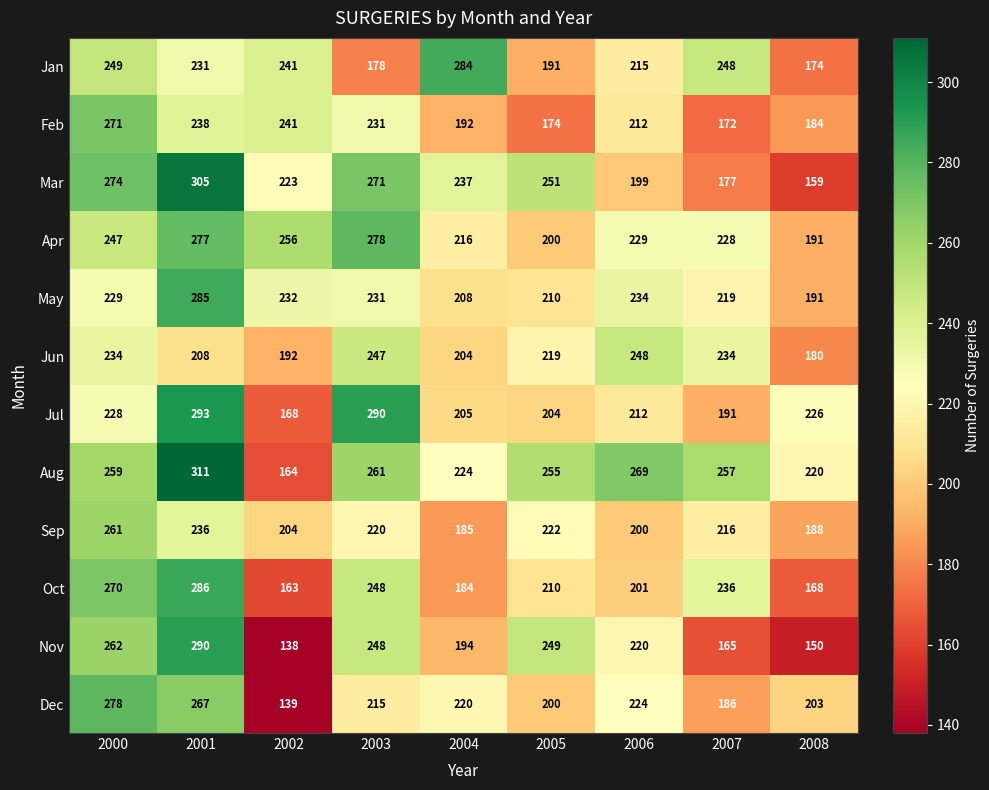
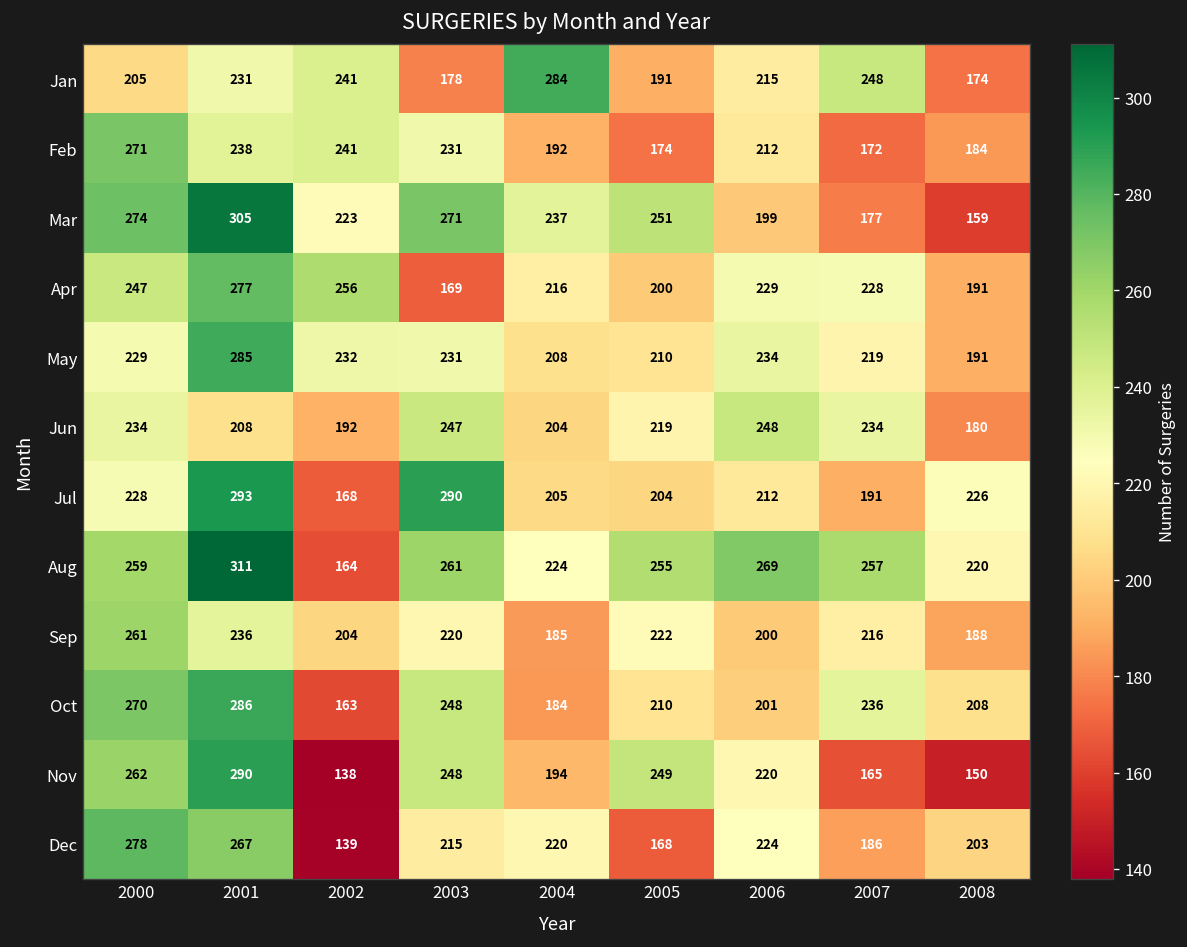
Jan, 2000: 249 -> 205
Apr, 2003: 278 -> 169
Oct, 2008: 168 -> 208
Dec, 2005: 200 -> 168
